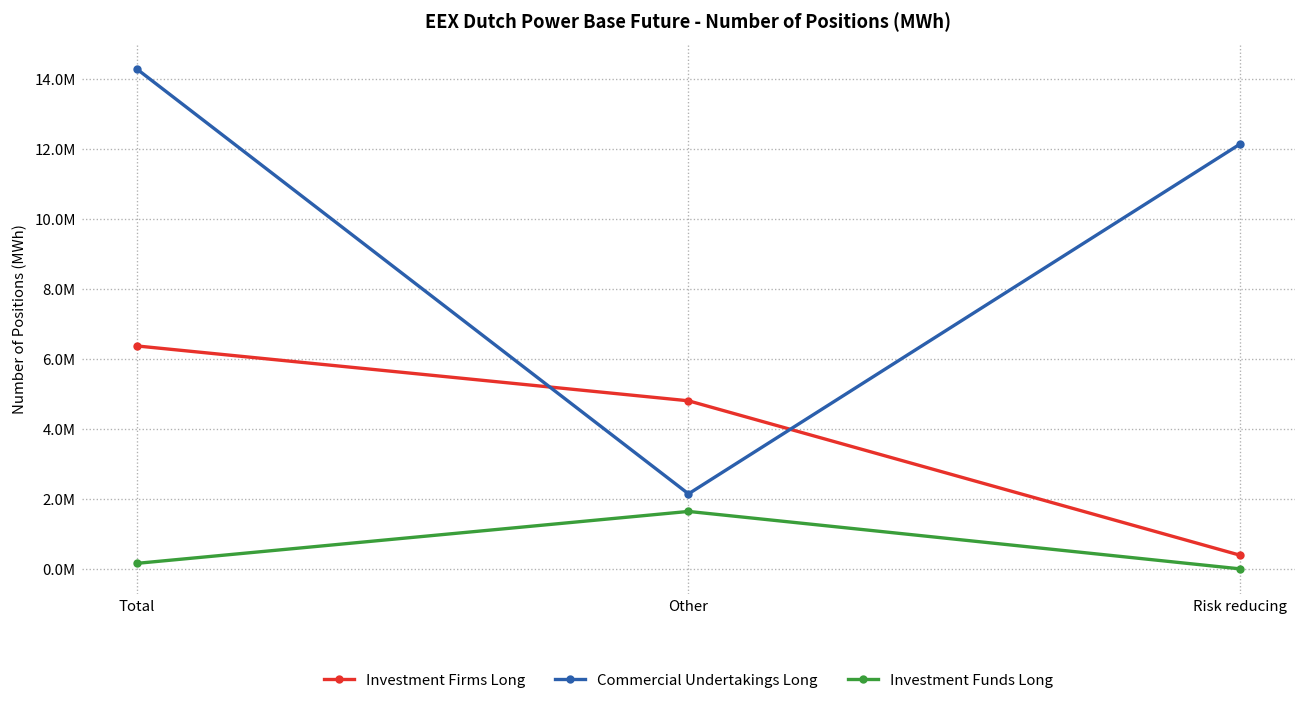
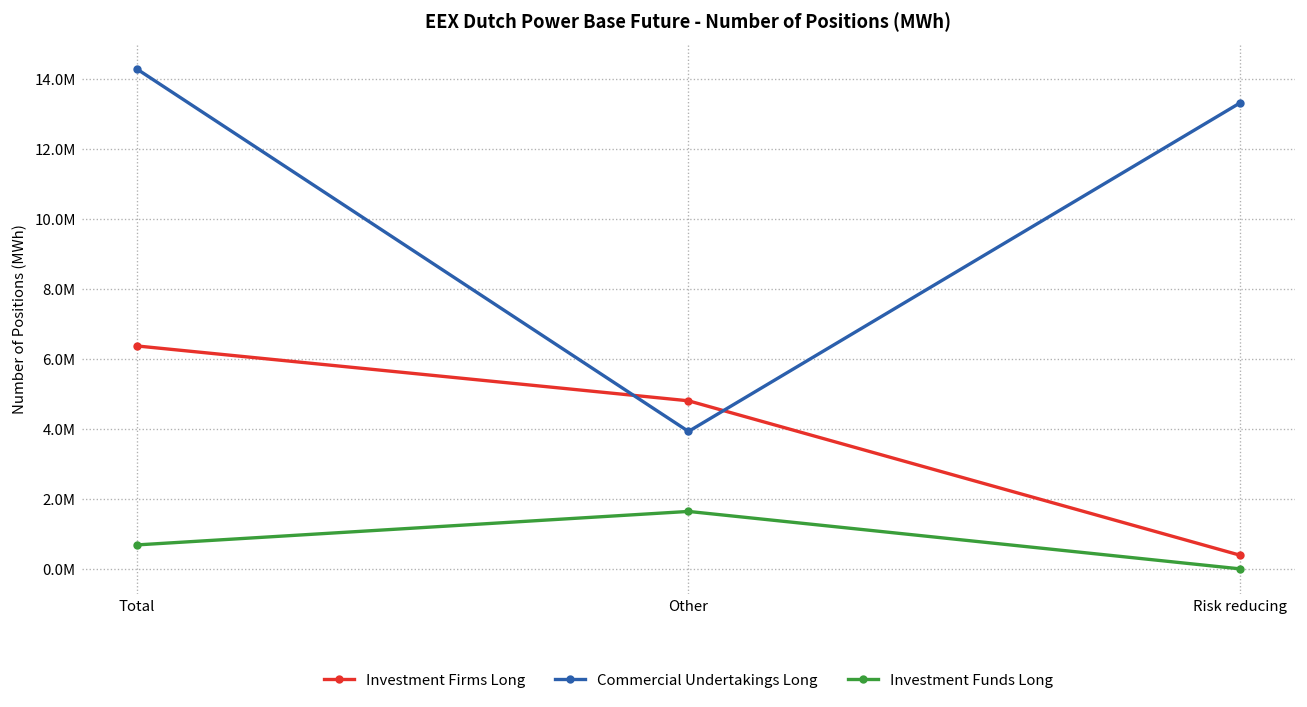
Investment Funds Long, Total: 200000 -> 700000
Commercial Undertakings Long, Other: 2100000 -> 3900000
Commercial Undertakings Long, Risk reducing: 12100000 -> 13300000
